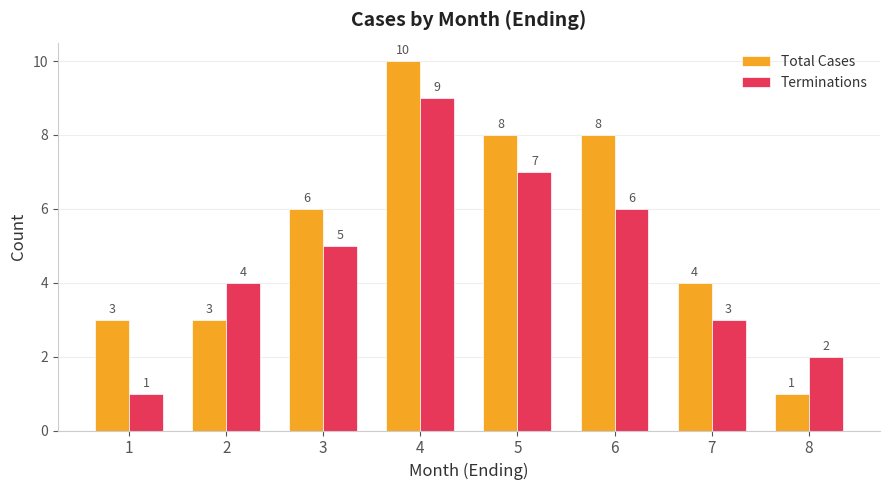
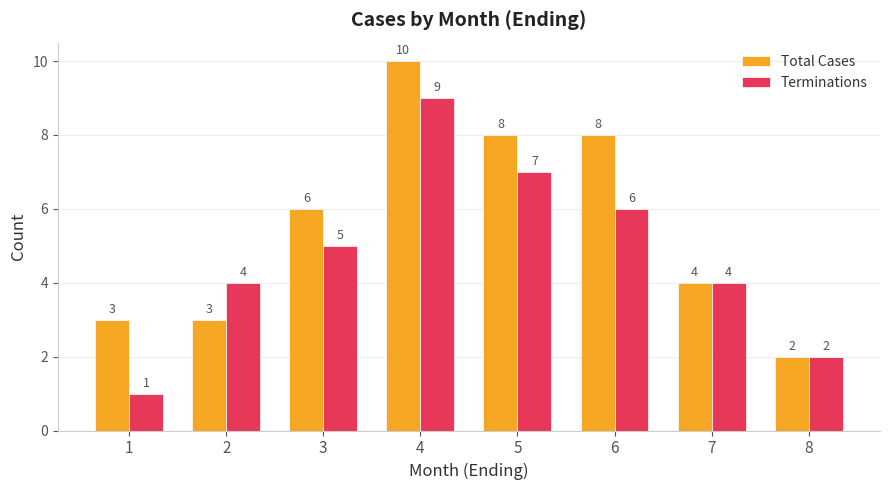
Terminations, 7: 3 -> 4
Total Cases, 8: 1 -> 2
